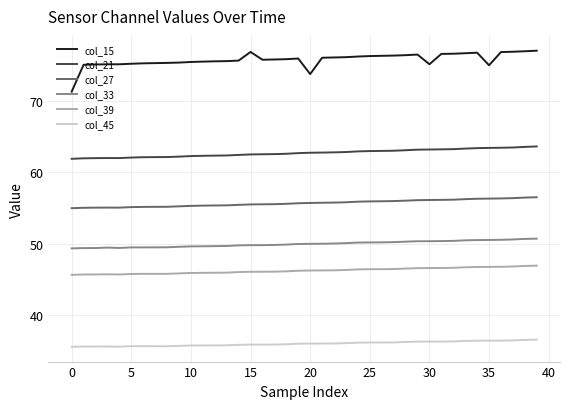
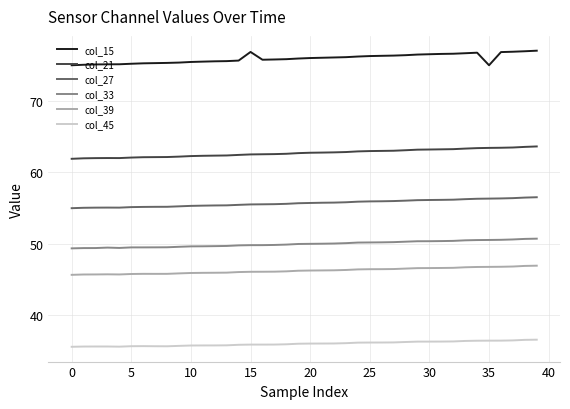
col_15, 0: 71 -> 75
col_15, 20: 74 -> 76
col_15, 30: 75 -> 77
